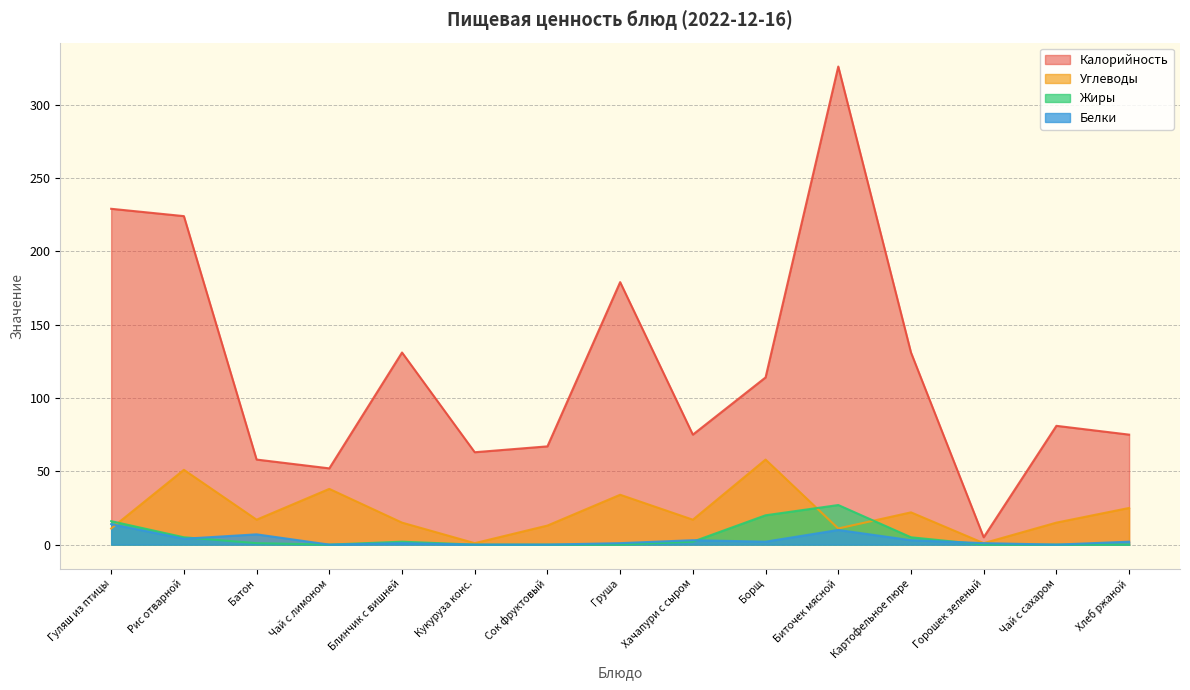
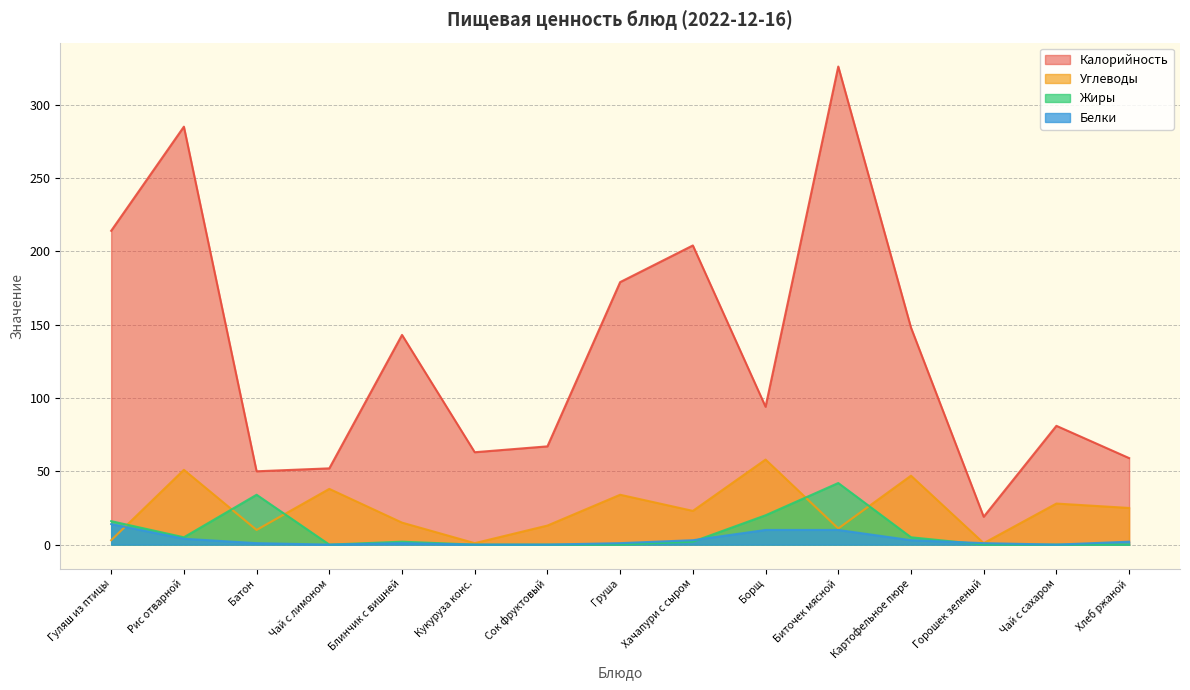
Калорийность, Гуляш из птицы: 229 -> 214
Углеводы, Гуляш из птицы: 11 -> 3
Калорийность, Рис отварной: 224 -> 285
Калорийность, Батон: 58 -> 50
Углеводы, Батон: 17 -> 10
Жиры, Батон: 1 -> 34
Белки, Батон: 7 -> 1
Калорийность, Блинчик с вишней: 131 -> 143
Калорийность, Хачапури с сыром: 75 -> 204
Углеводы, Хачапури с сыром: 17 -> 23
Калорийность, Борщ: 114 -> 94
Белки, Борщ: 2 -> 10
Жиры, Биточек мясной: 27 -> 42
Калорийность, Картофельное пюре: 131 -> 148
Углеводы, Картофельное пюре: 22 -> 47
Калорийность, Горошек зеленый: 5 -> 19
Углеводы, Чай с сахаром: 15 -> 28
Калорийность, Хлеб ржаной: 75 -> 59
